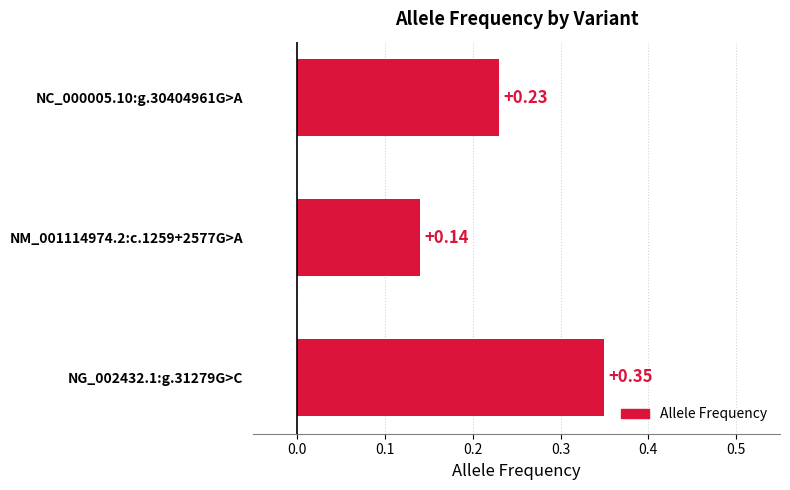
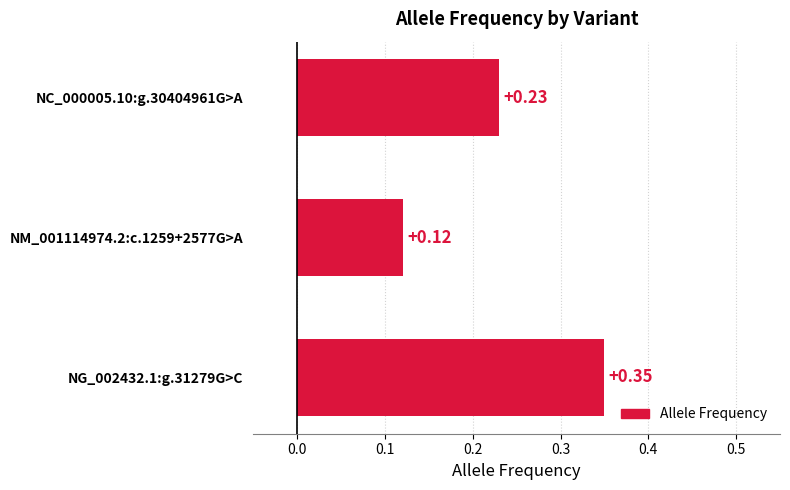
NM_001114974.2:c.1259+2577G>A: +0.14 -> +0.12
